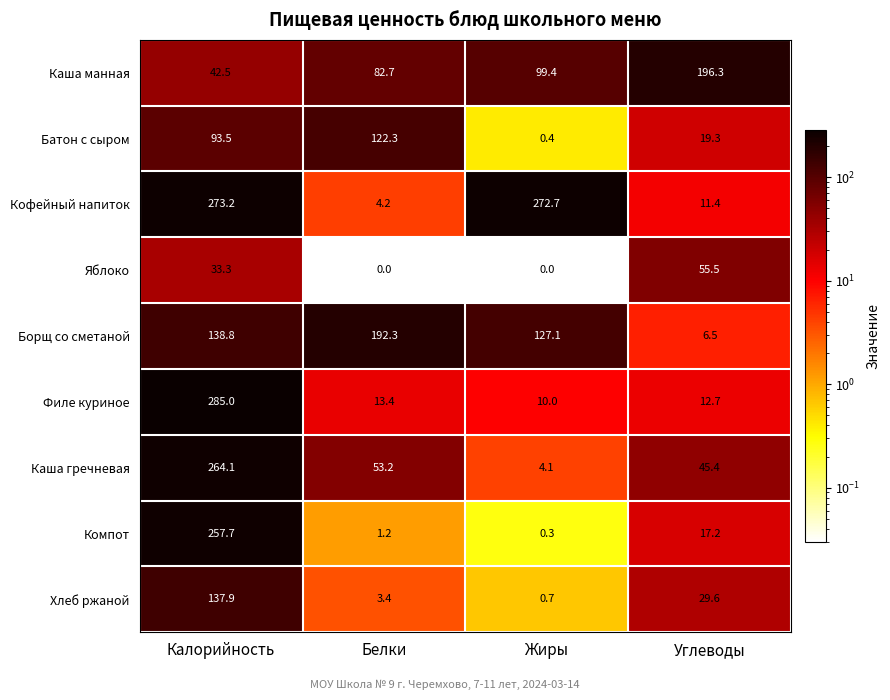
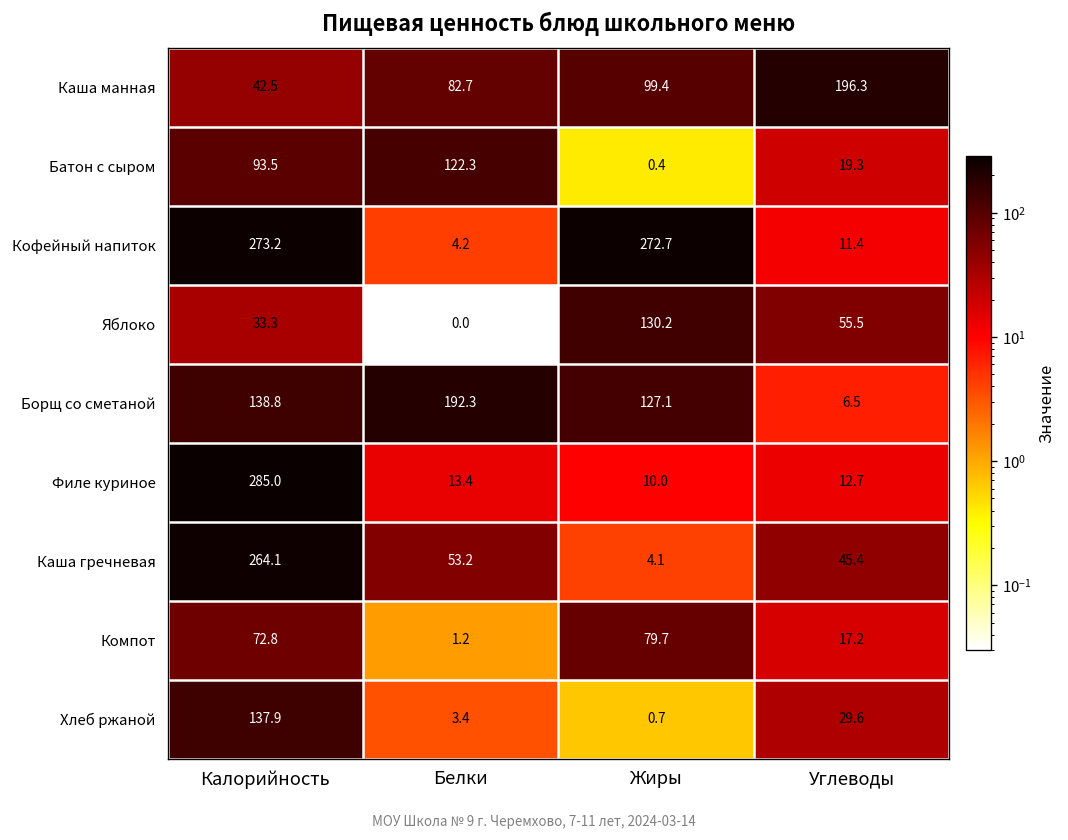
Яблоко, Жиры: 0.0 -> 130.2
Компот, Калорийность: 257.7 -> 72.8
Компот, Жиры: 0.3 -> 79.7
